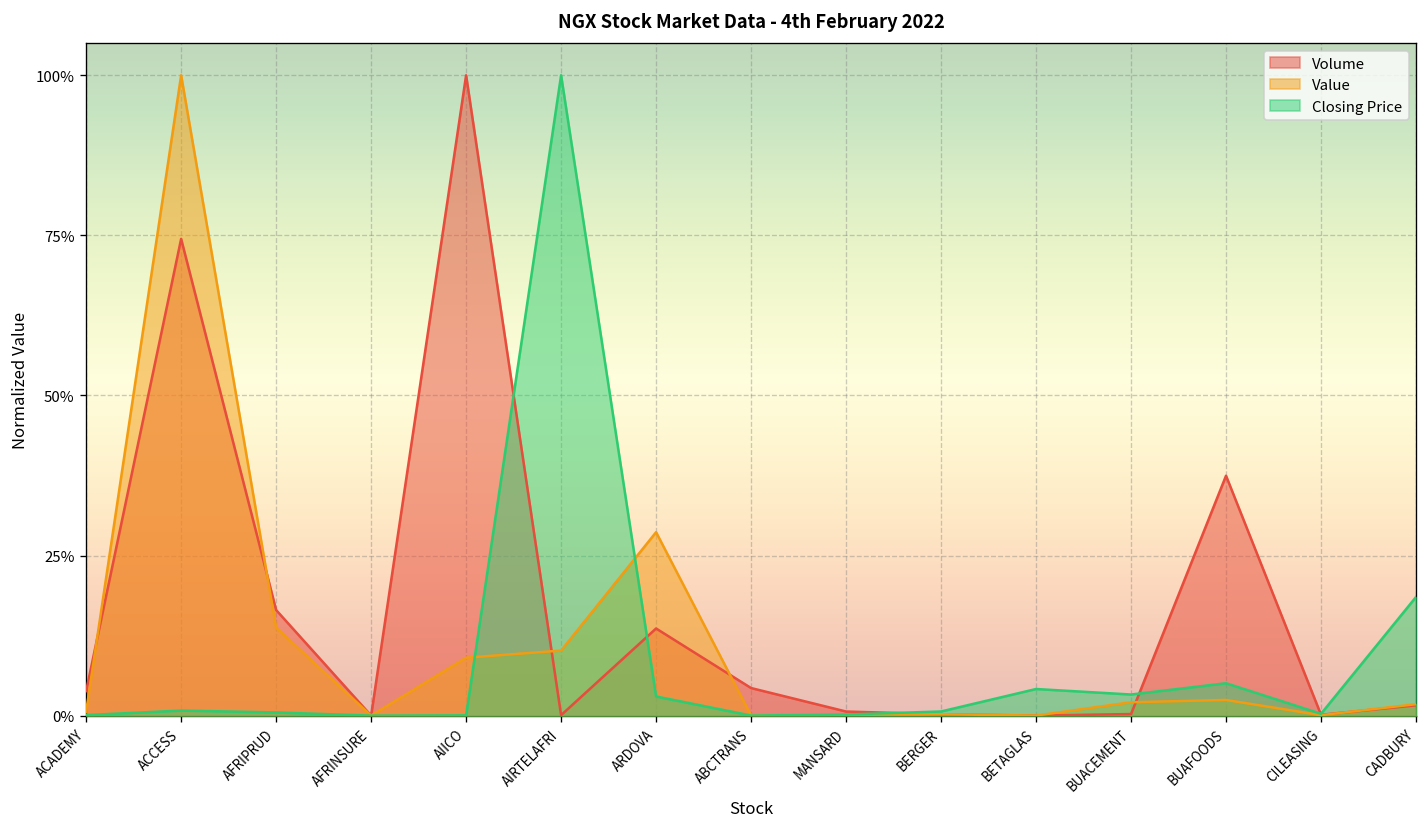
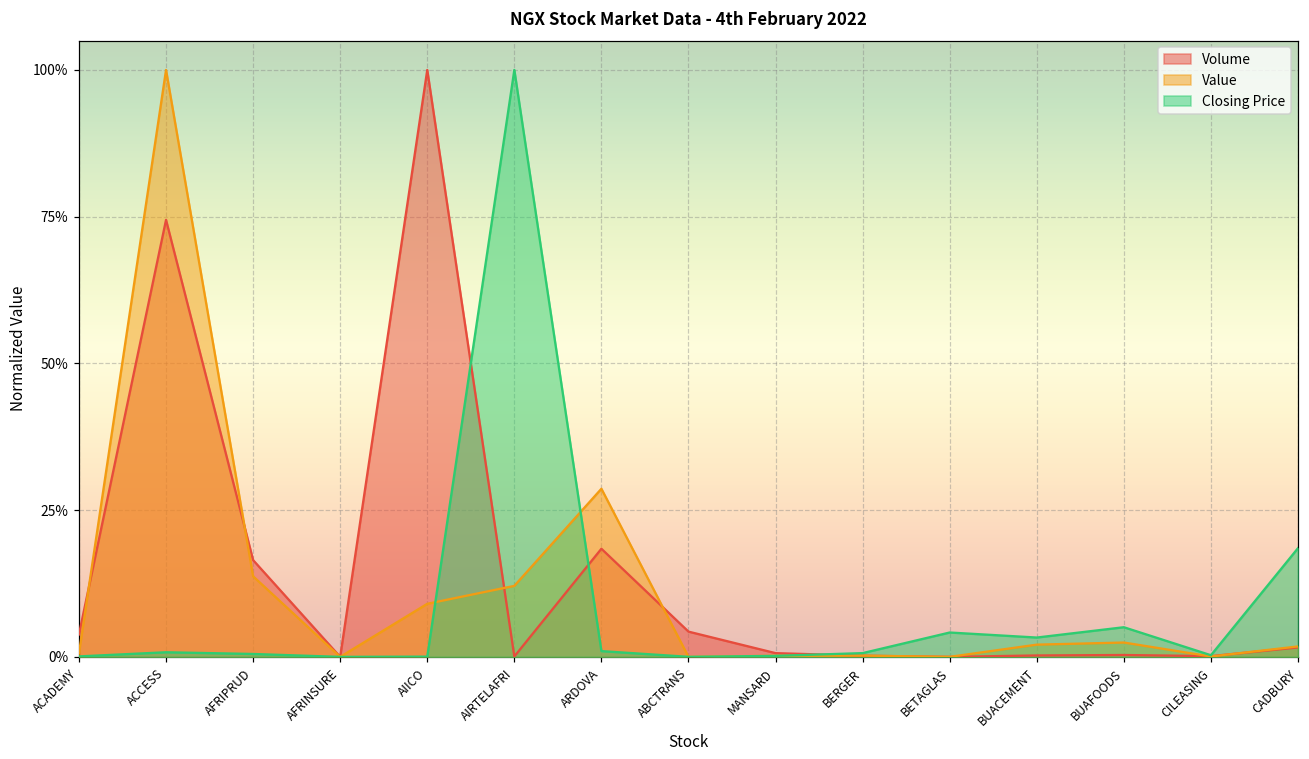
Value, AIRTELAFRI: 10% -> 12%
Volume, ARDOVA: 14% -> 18%
Closing Price, ARDOVA: 3% -> 1%
Volume, BUAFOODS: 37% -> 0%
